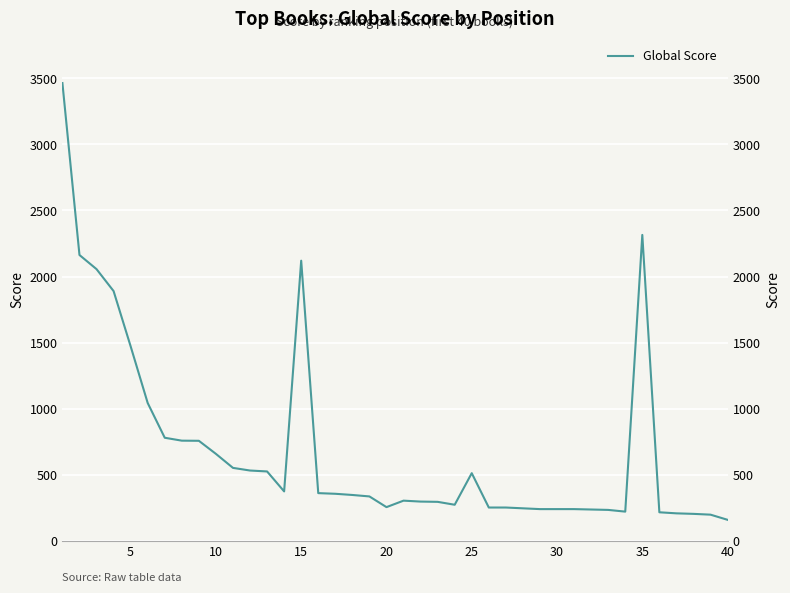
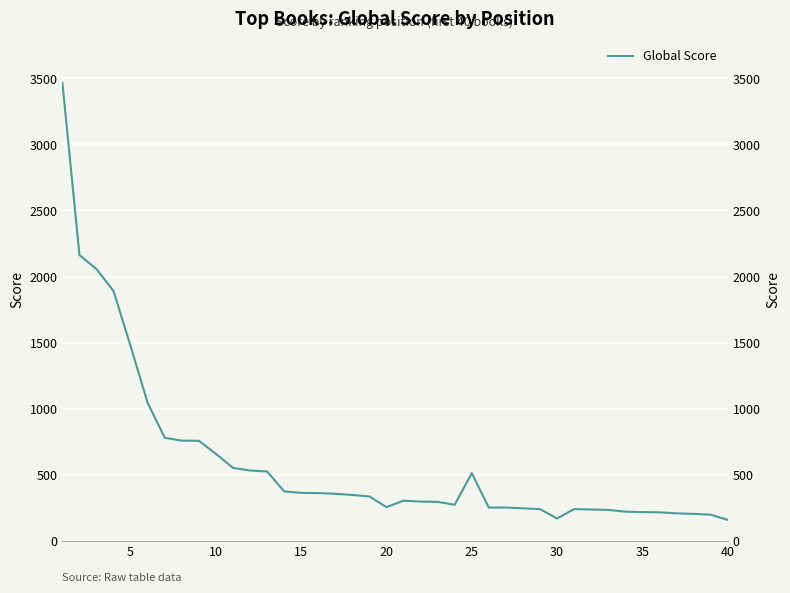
15: 2120 -> 360
30: 240 -> 170
35: 2320 -> 220
